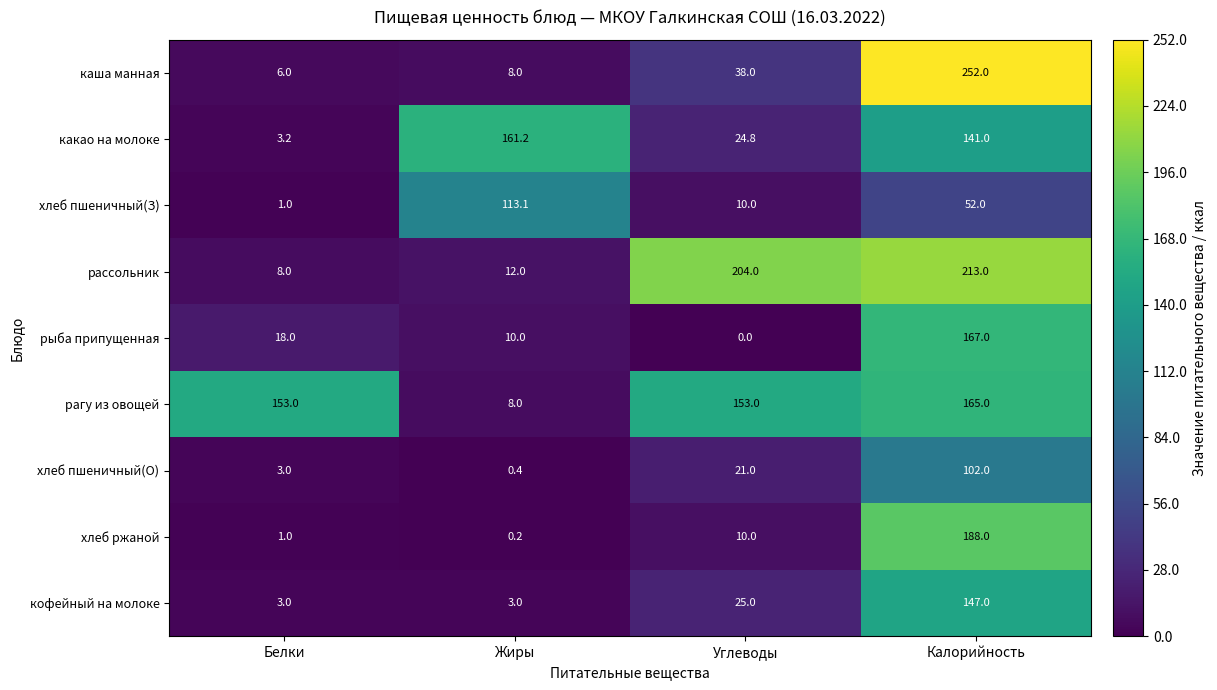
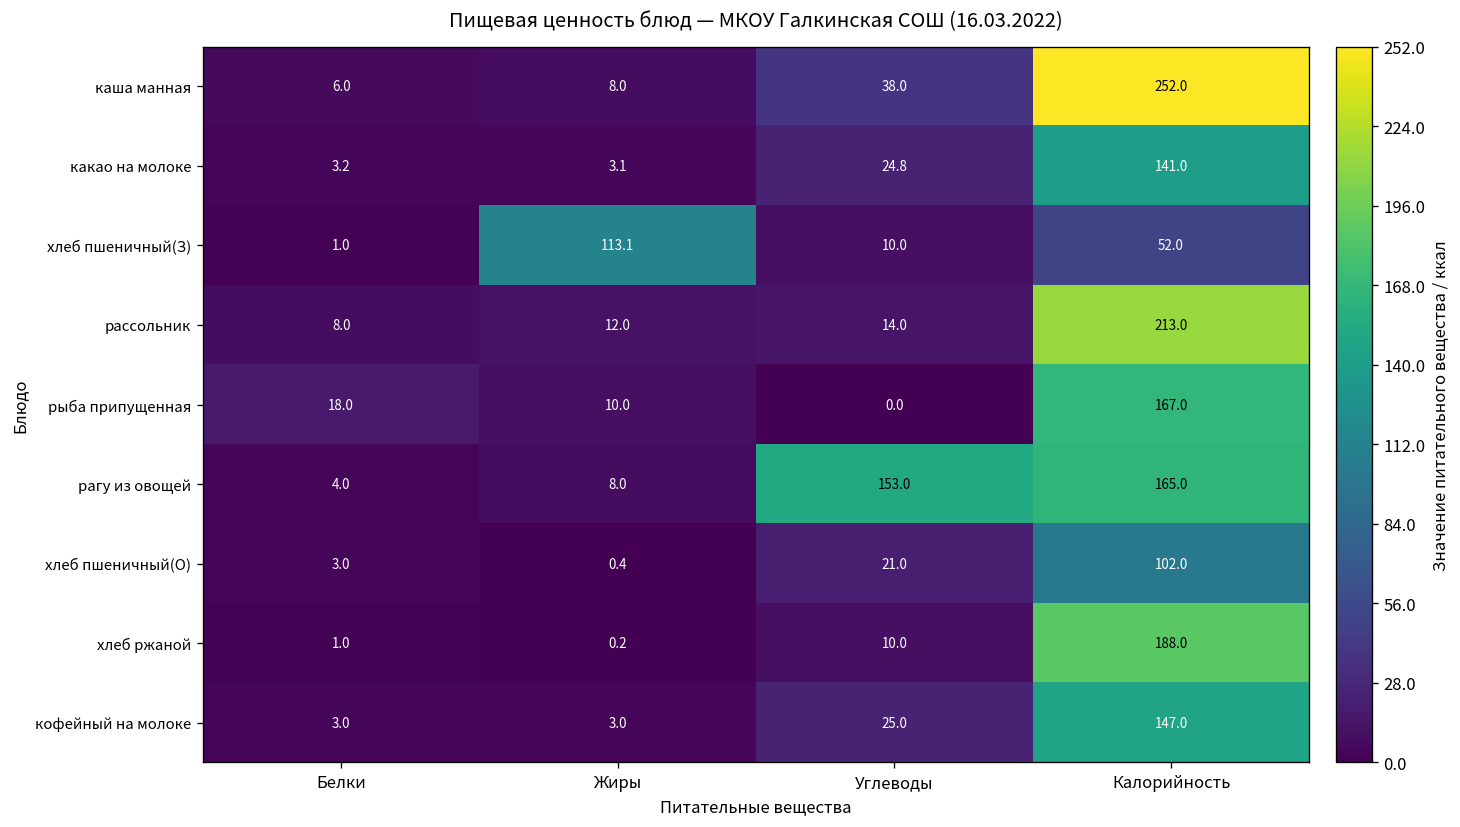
какао на молоке, Жиры: 161.2 -> 3.1
рассольник, Углеводы: 204.0 -> 14.0
рагу из овощей, Белки: 153.0 -> 4.0
